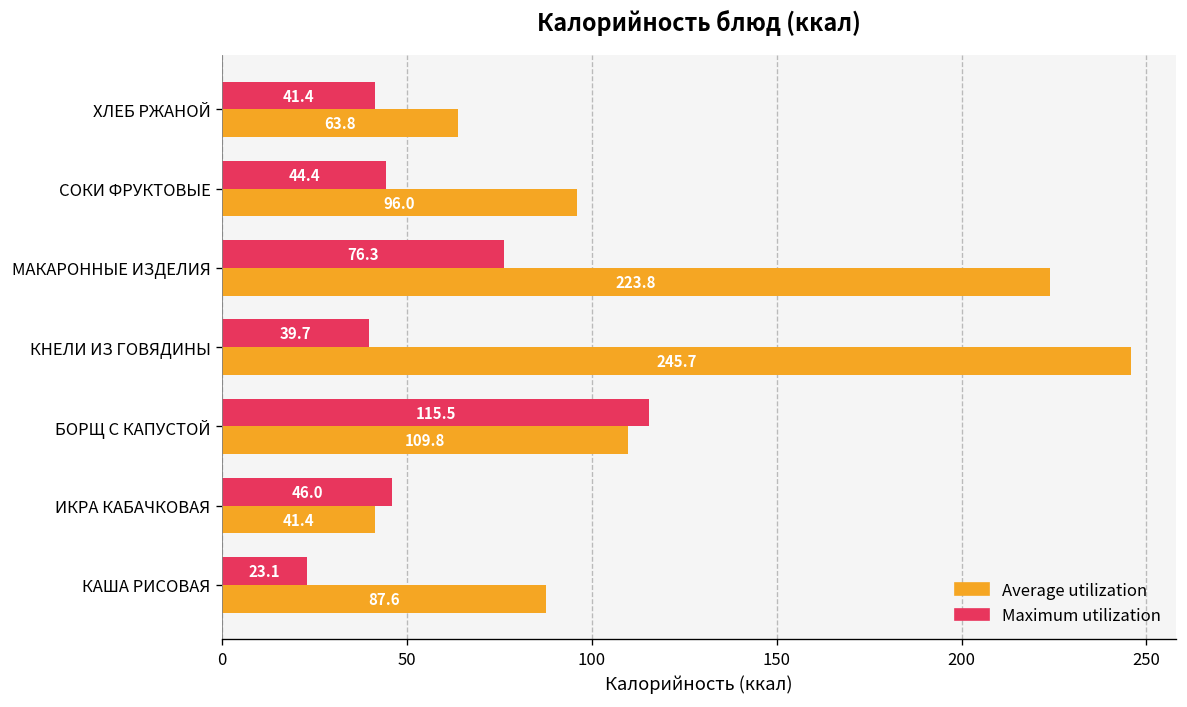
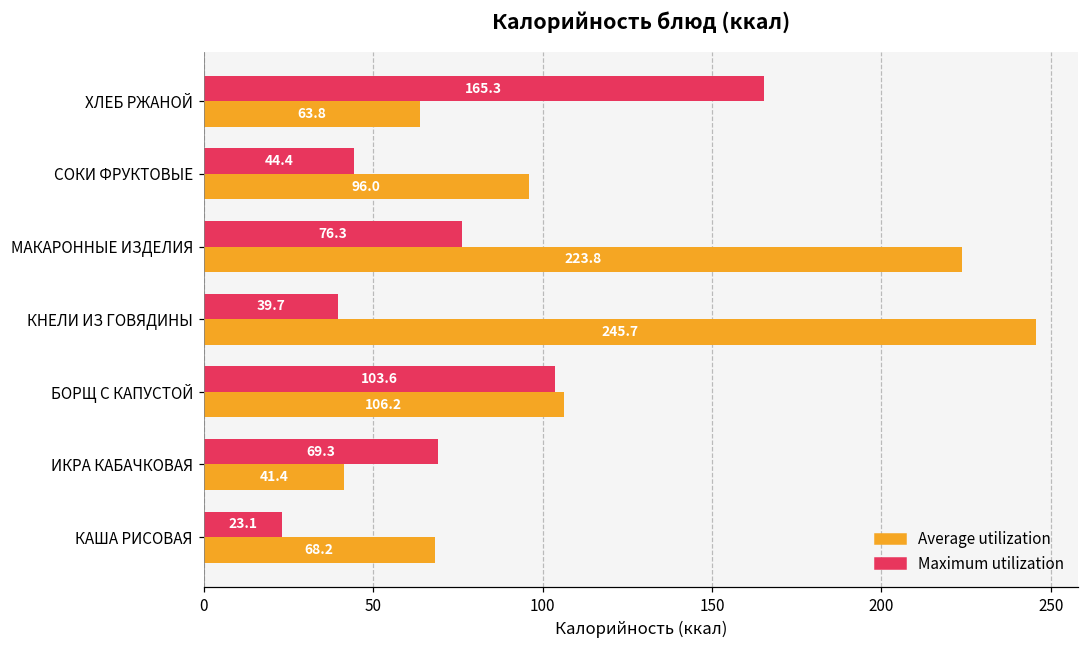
Maximum utilization, ХЛЕБ РЖАНОЙ: 41.4 -> 165.3
Maximum utilization, БОРЩ С КАПУСТОЙ: 115.5 -> 103.6
Average utilization, БОРЩ С КАПУСТОЙ: 109.8 -> 106.2
Maximum utilization, ИКРА КАБАЧКОВАЯ: 46.0 -> 69.3
Average utilization, КАША РИСОВАЯ: 87.6 -> 68.2
